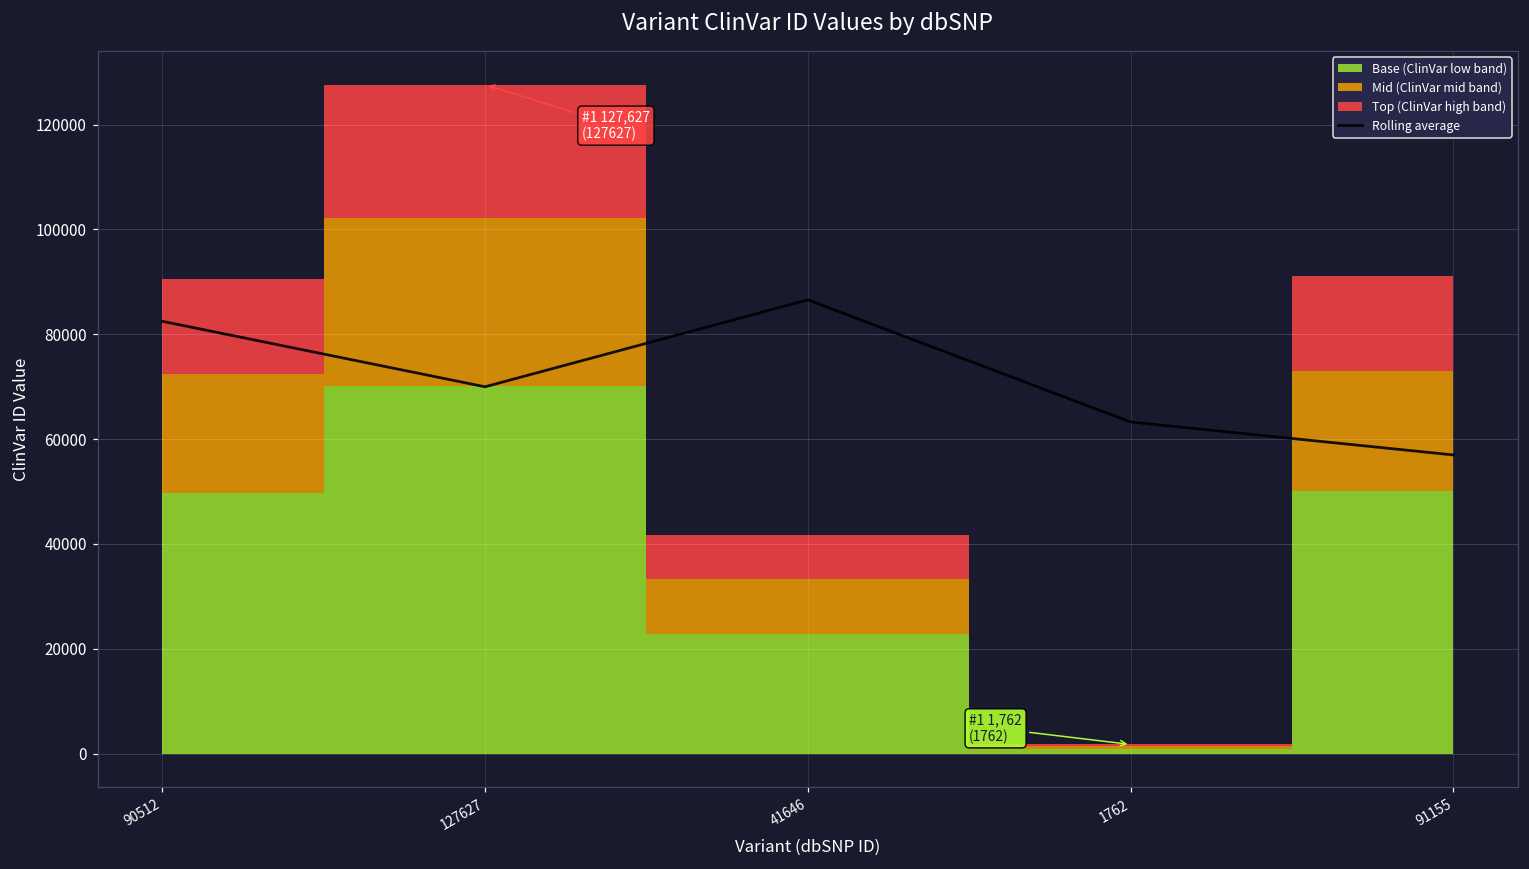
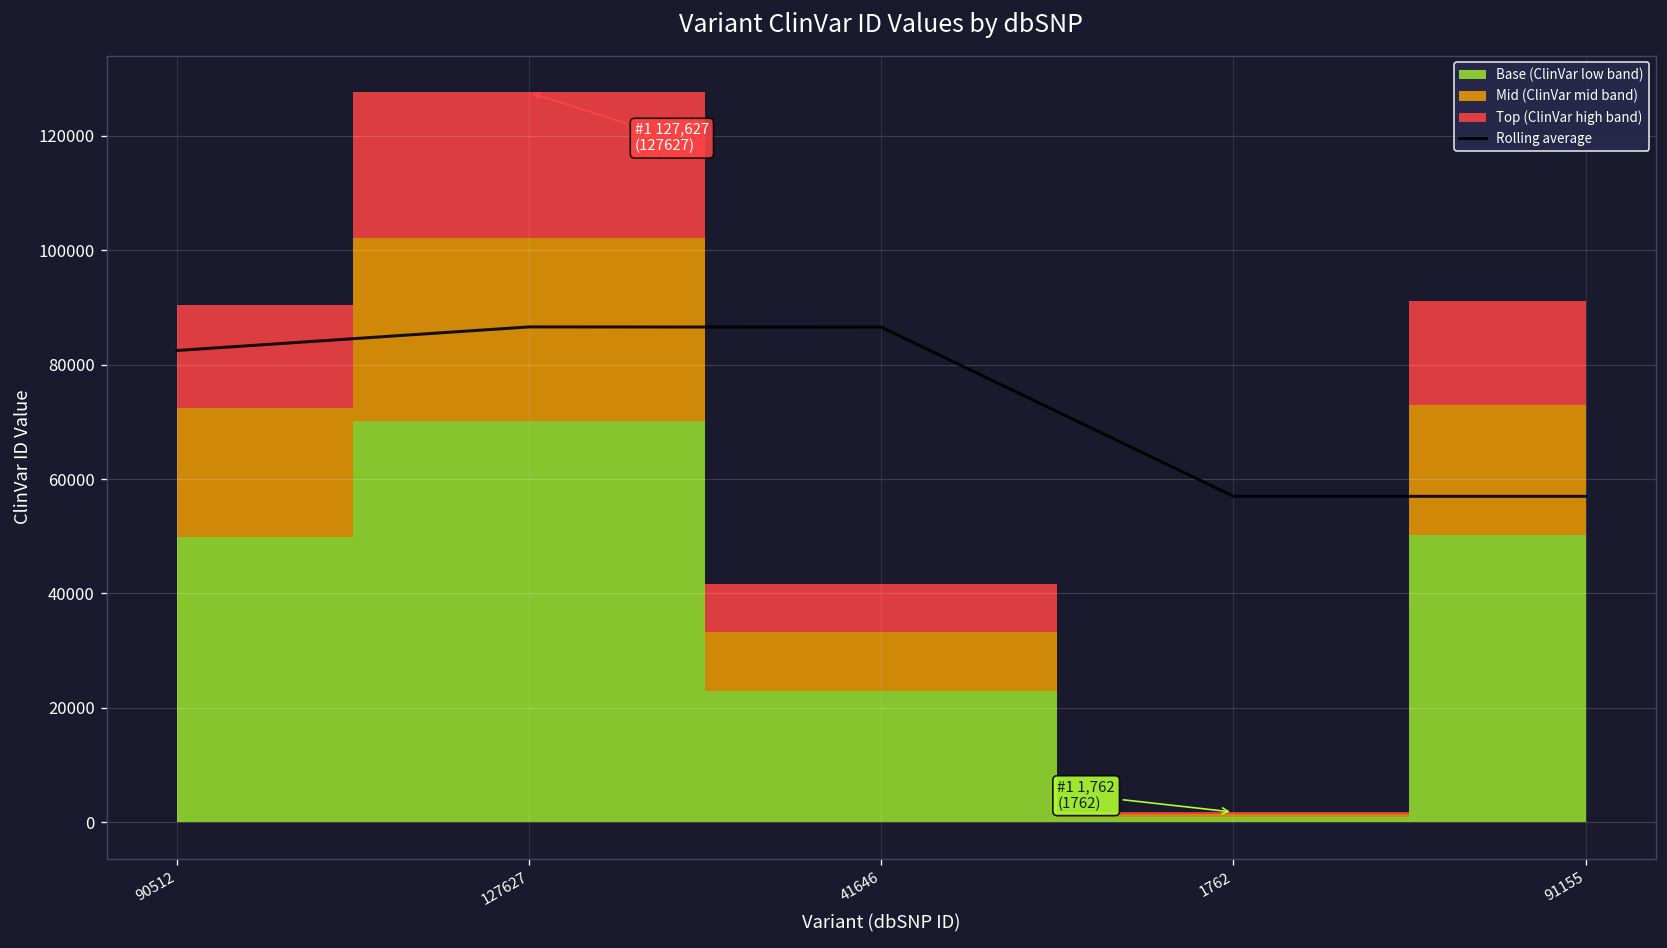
Rolling average, 127627: 70000 -> 87000
Rolling average, 1762: 63000 -> 57000
